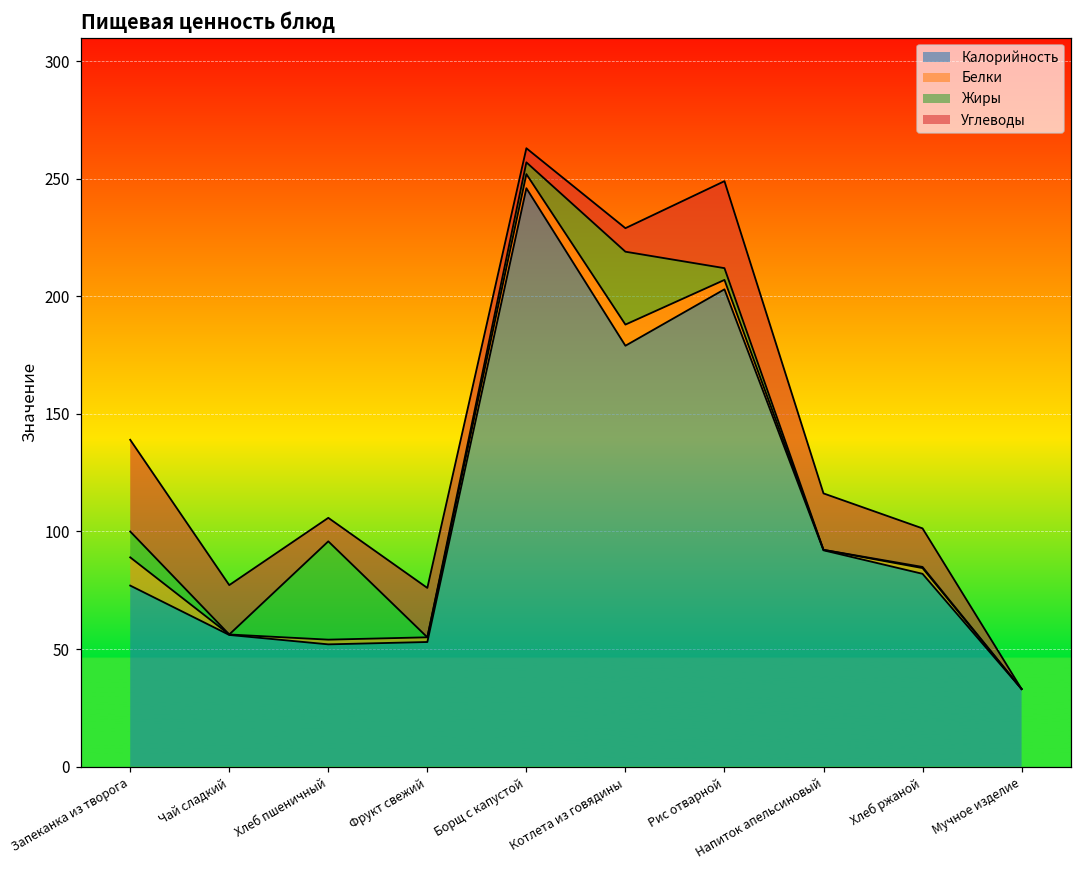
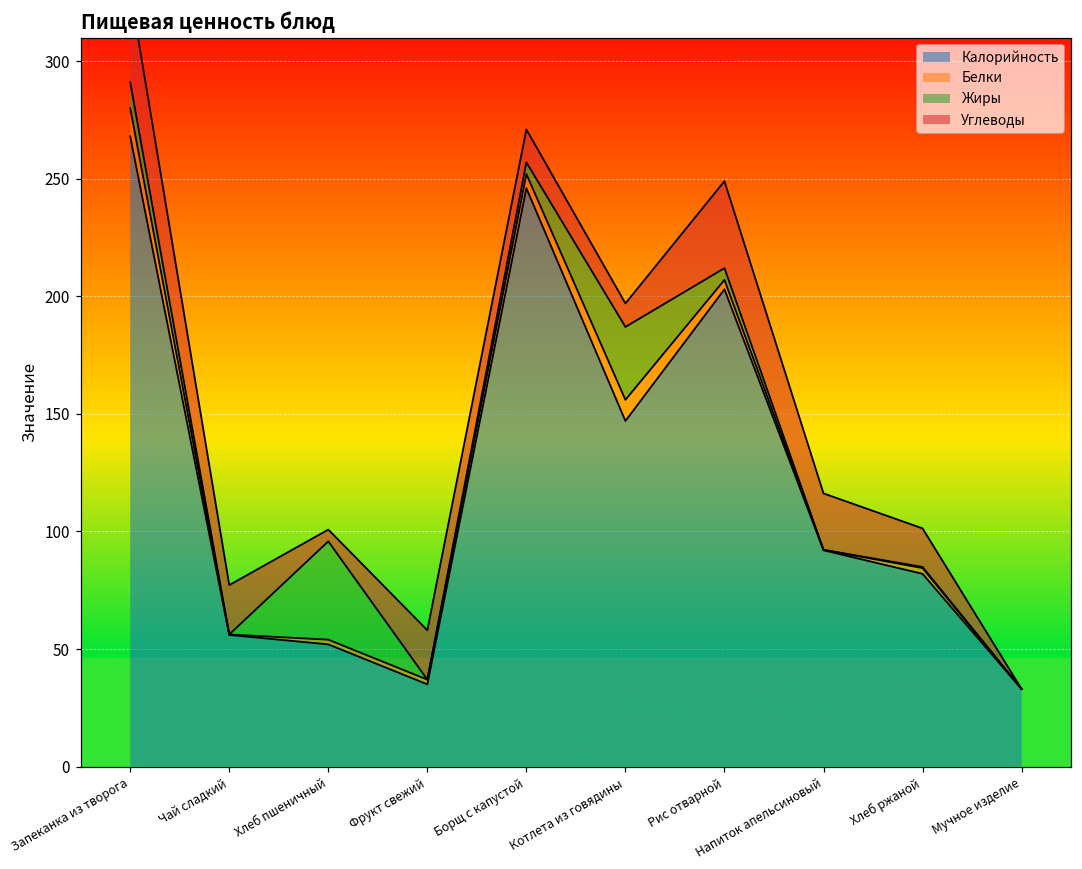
Калорийность, Запеканка из творога: 77 -> 268
Углеводы, Хлеб пшеничный: 10 -> 5
Калорийность, Фрукт свежий: 53 -> 35
Углеводы, Борщ с капустой: 6 -> 14
Калорийность, Котлета из говядины: 179 -> 147
